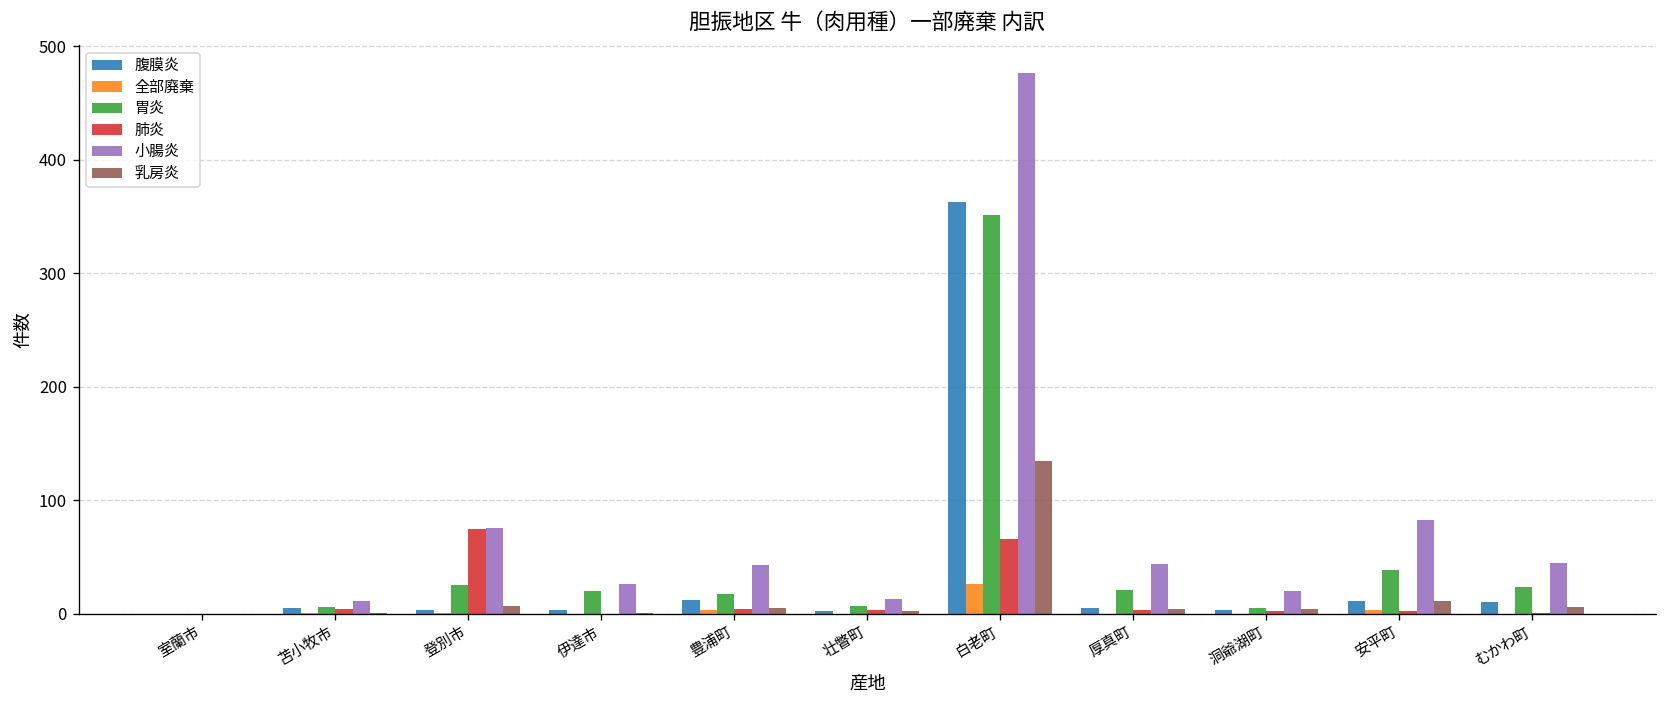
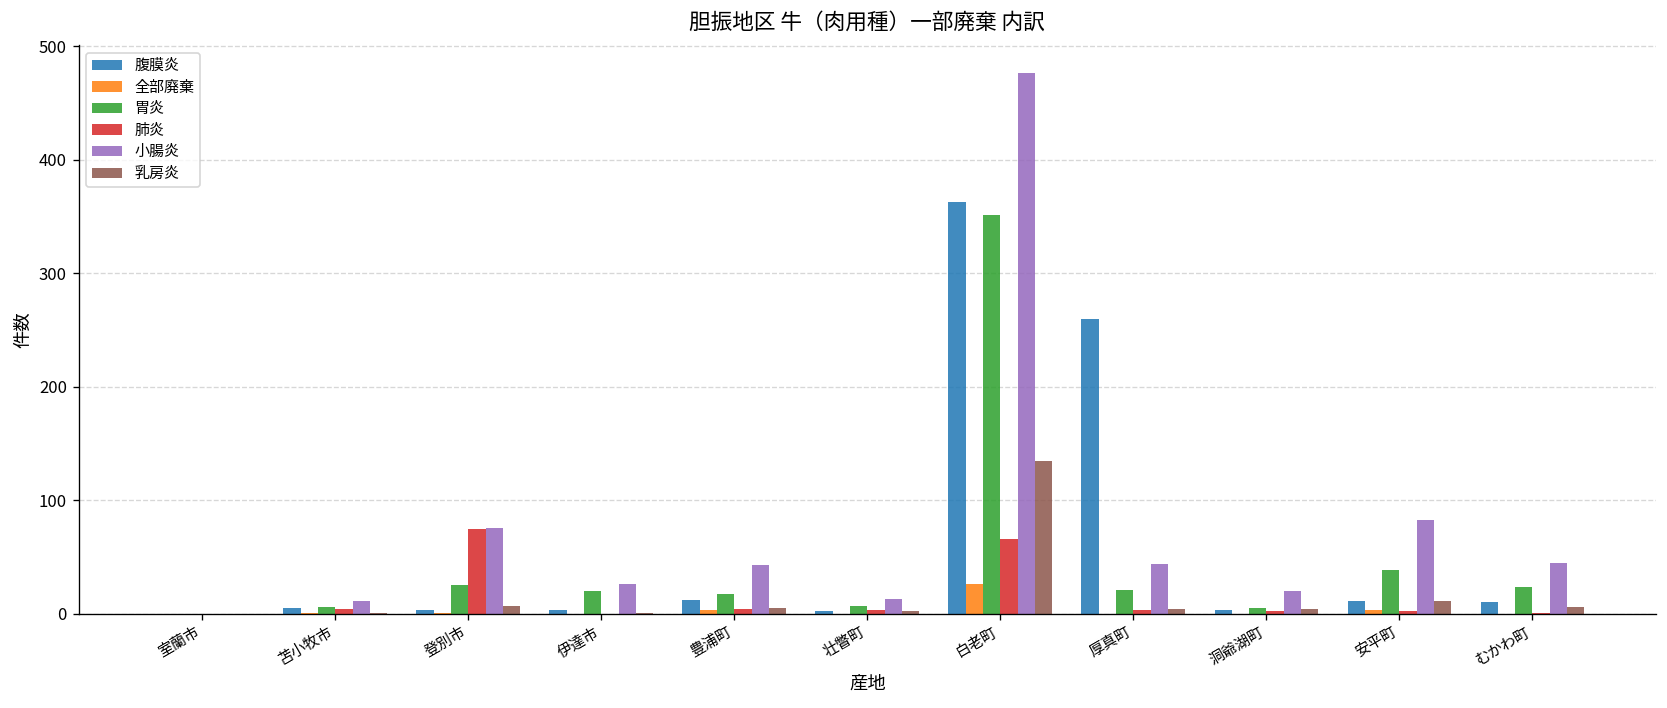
腹膜炎, 厚真町: 10 -> 260
